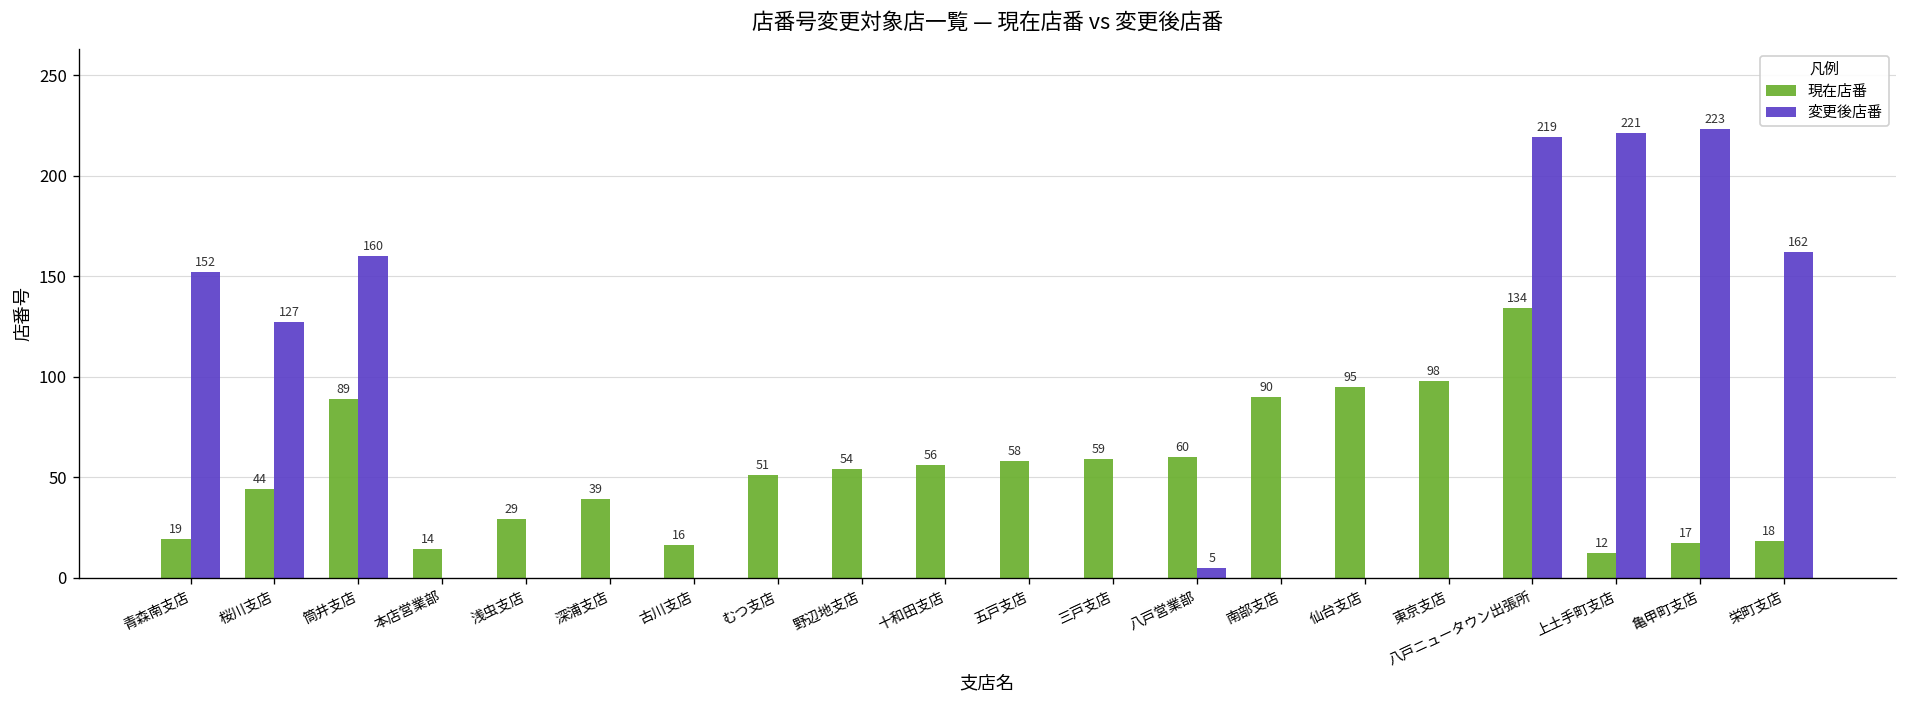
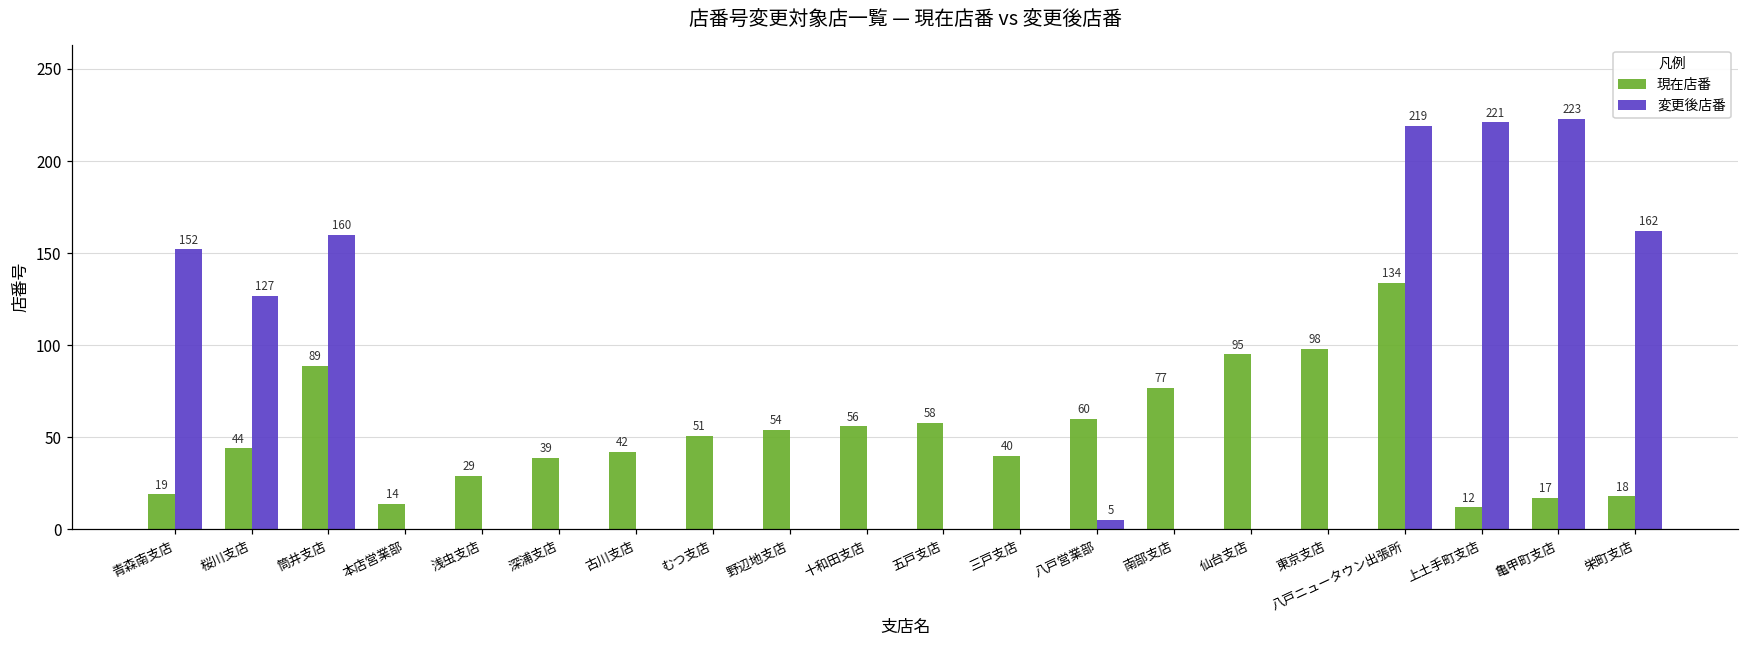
現在店番, 古川支店: 16 -> 42
現在店番, 三戸支店: 59 -> 40
現在店番, 南部支店: 90 -> 77
